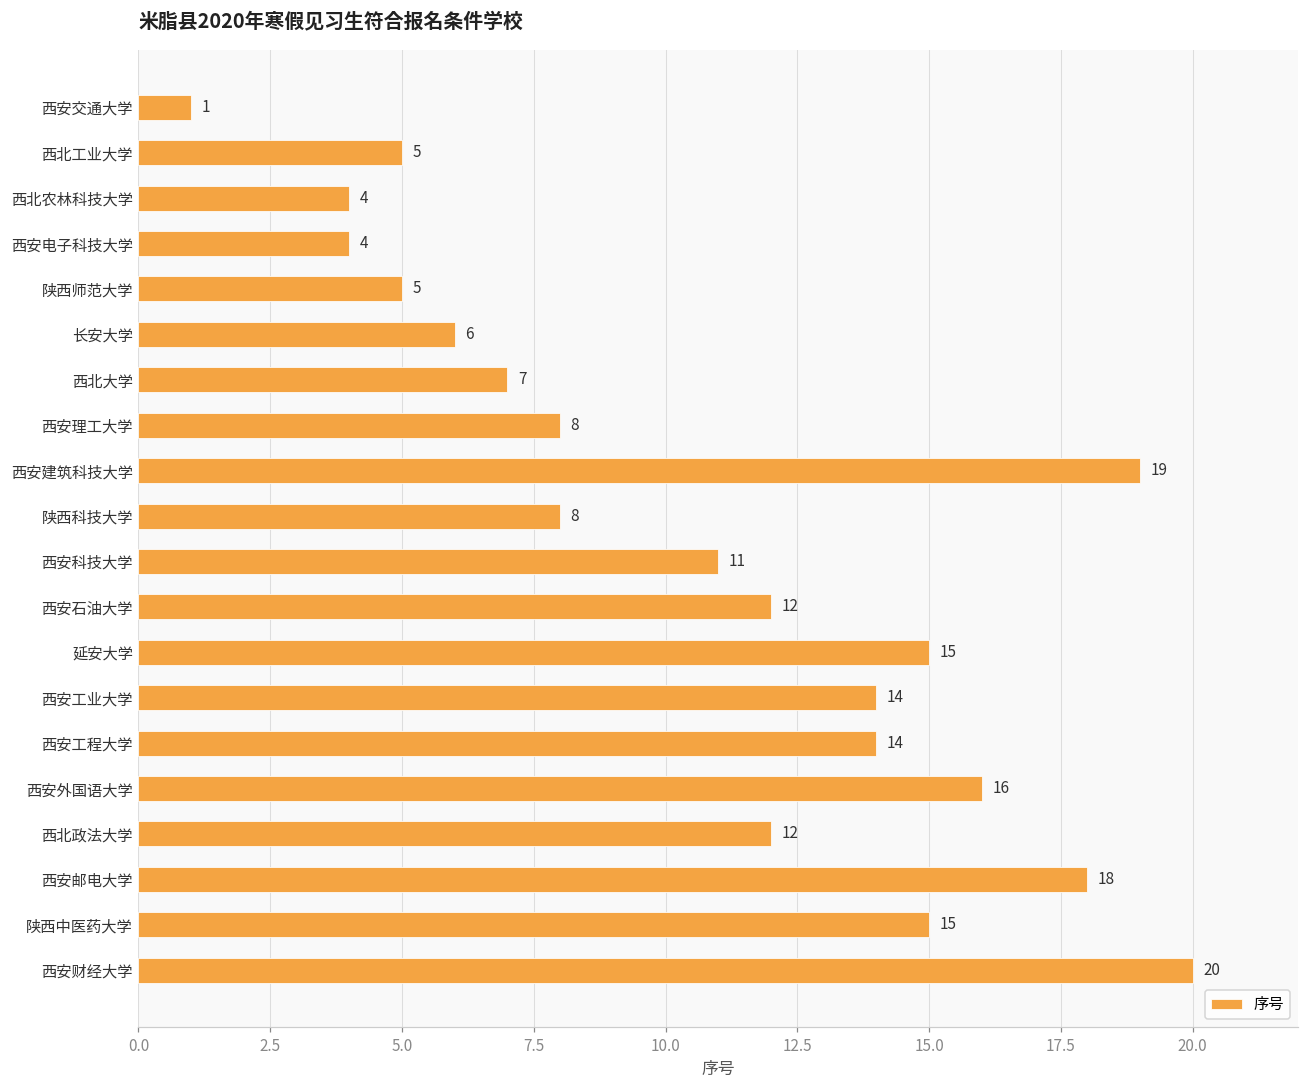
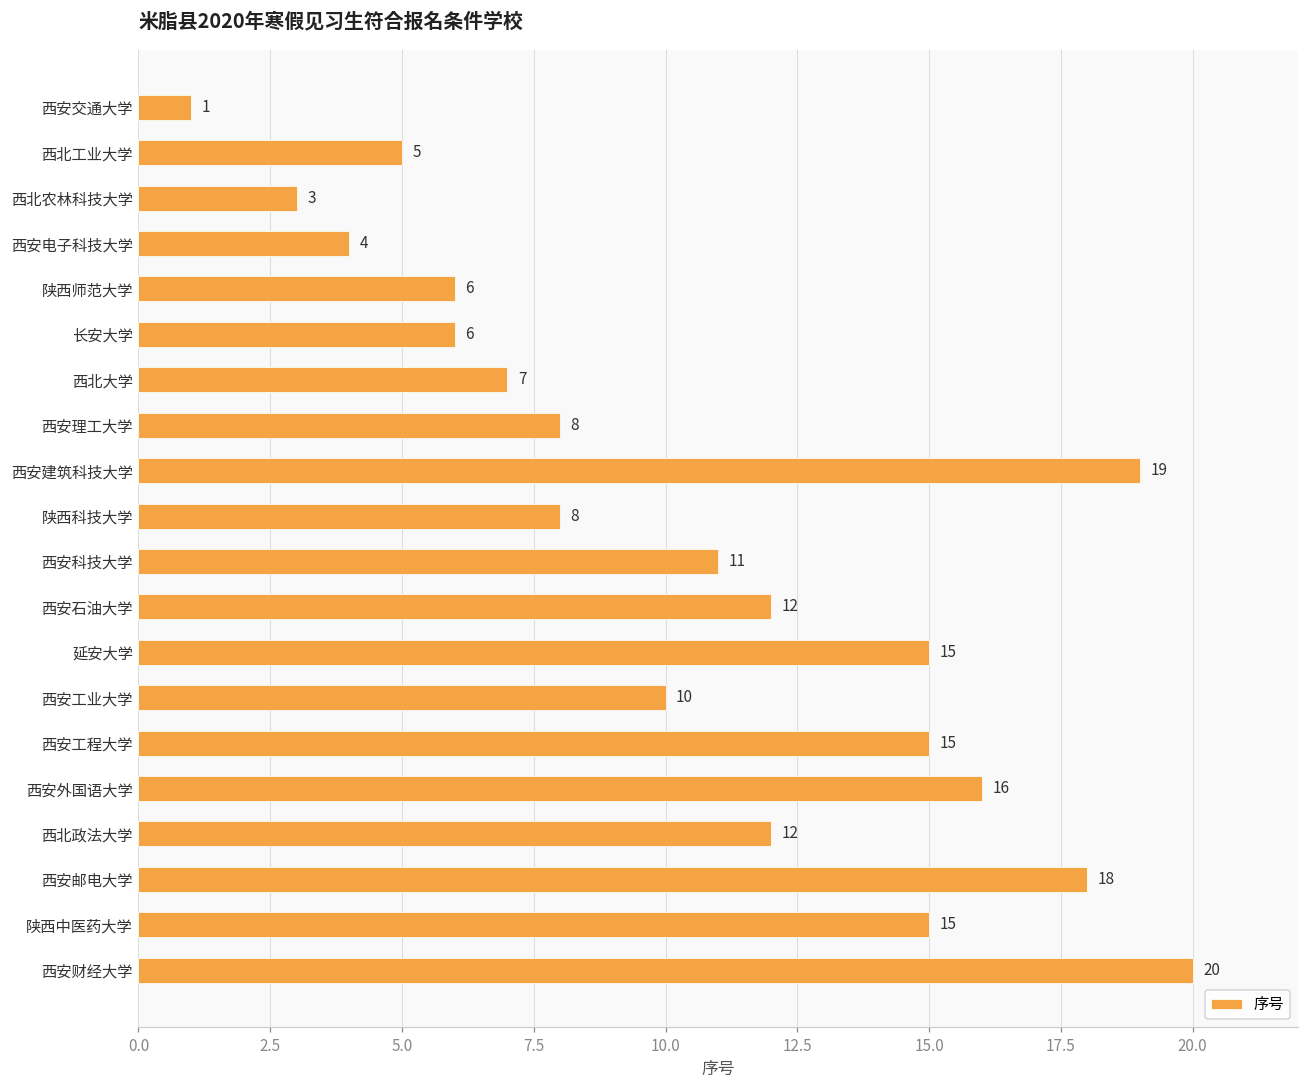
西北农林科技大学: 4 -> 3
陕西师范大学: 5 -> 6
西安工业大学: 14 -> 10
西安工程大学: 14 -> 15
